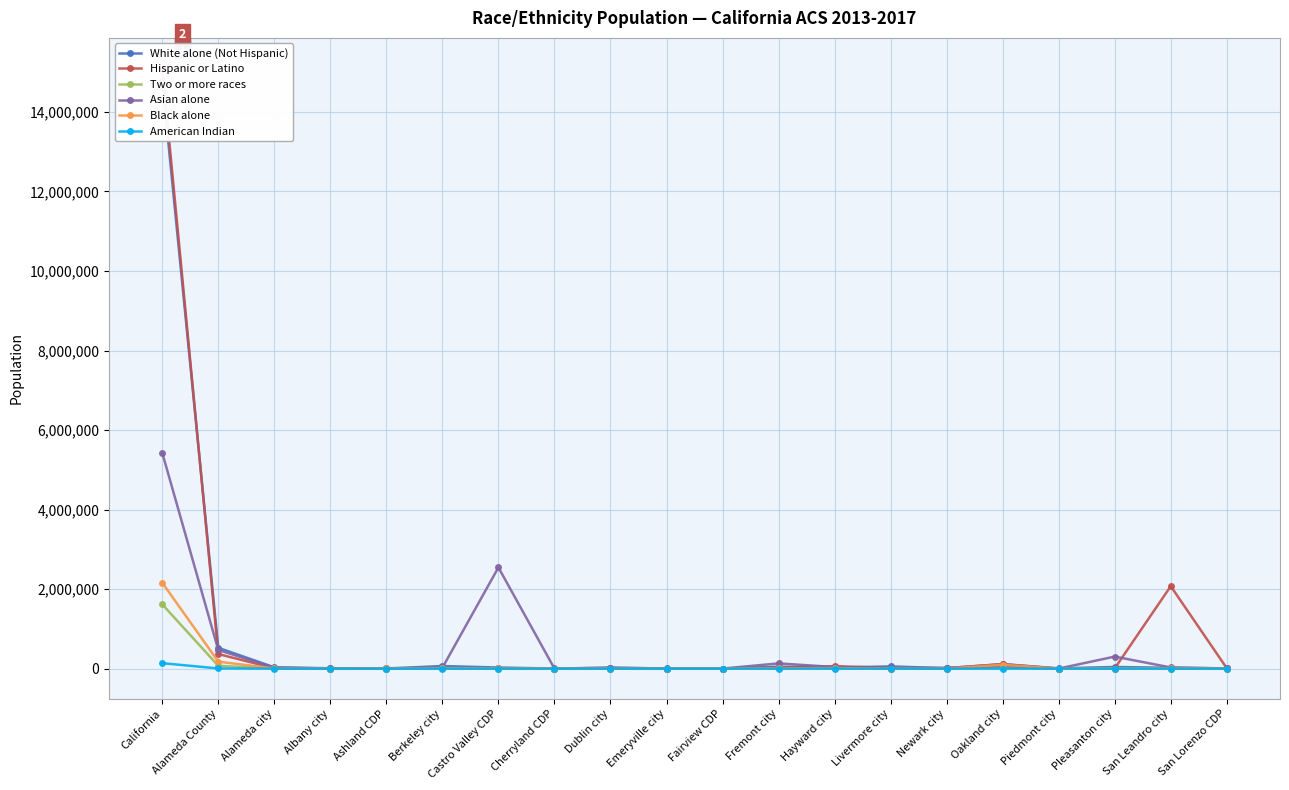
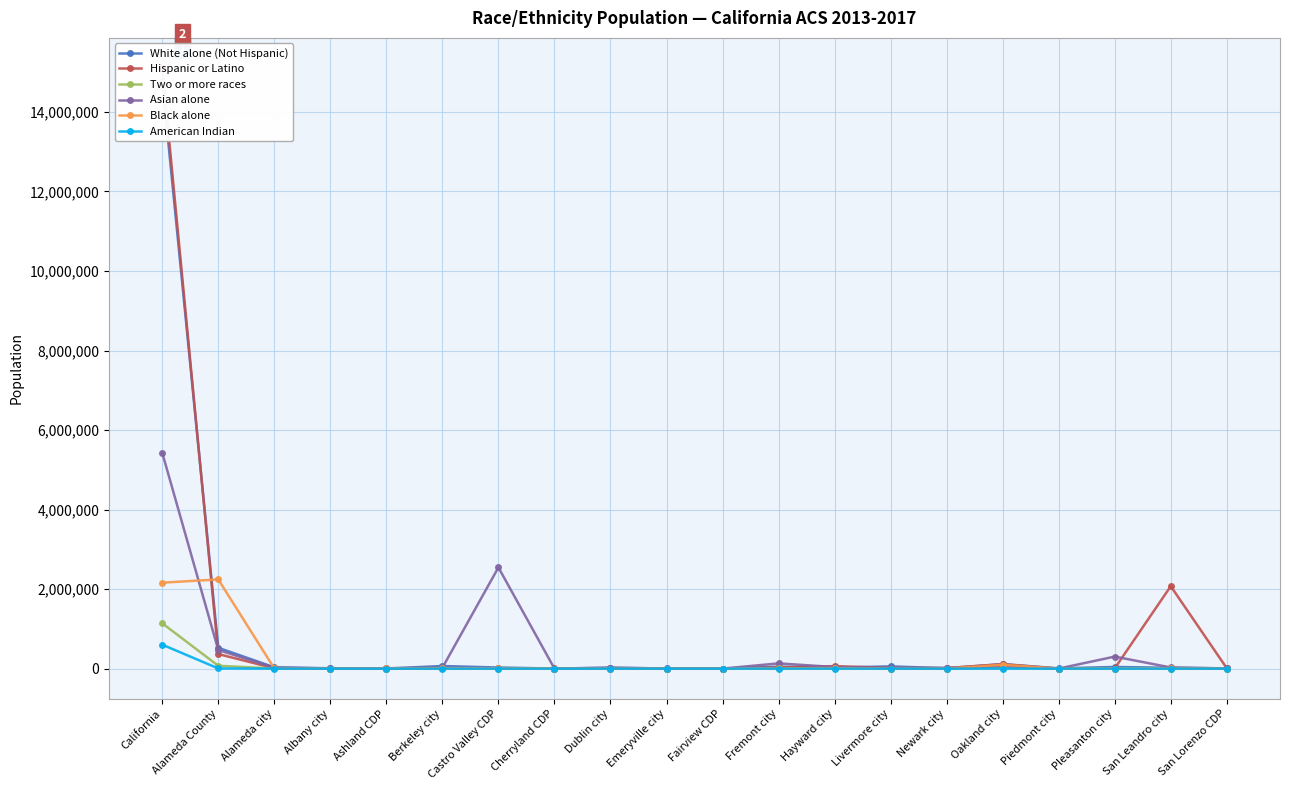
Two or more races, California: 1,600,000 -> 1,100,000
American Indian, California: 100,000 -> 600,000
Black alone, Alameda County: 200,000 -> 2,200,000
